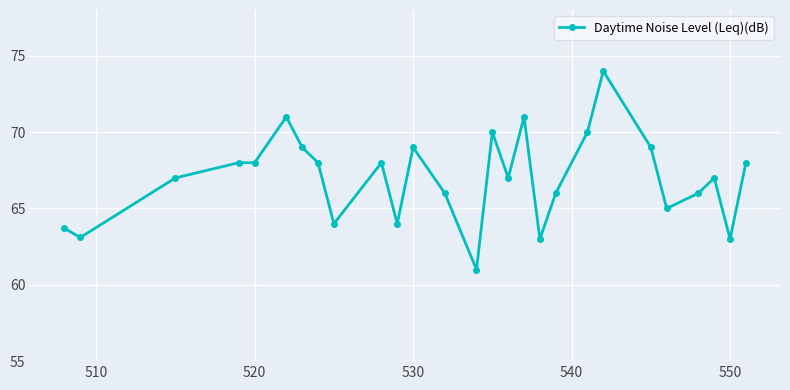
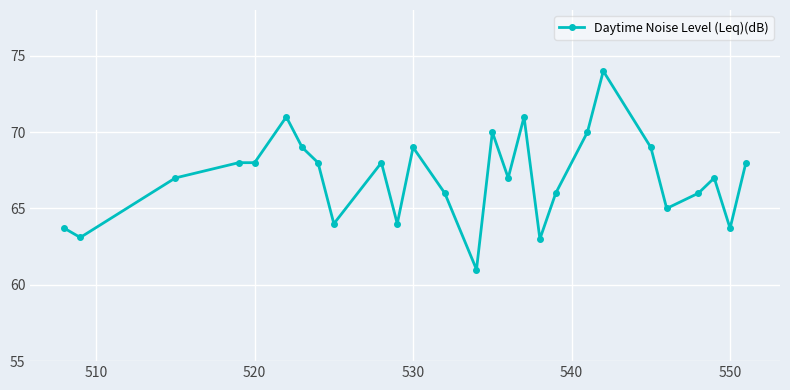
550: 63.0 -> 63.7
